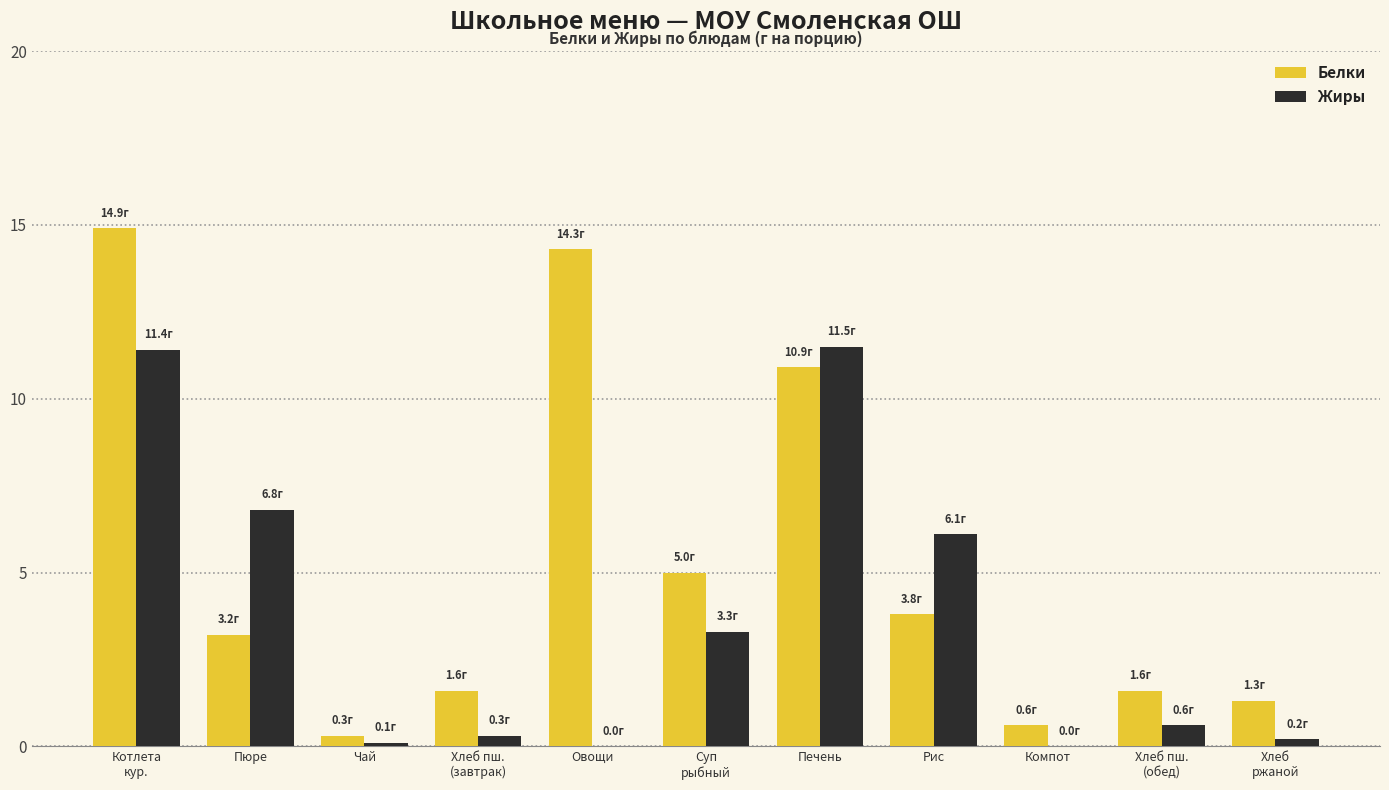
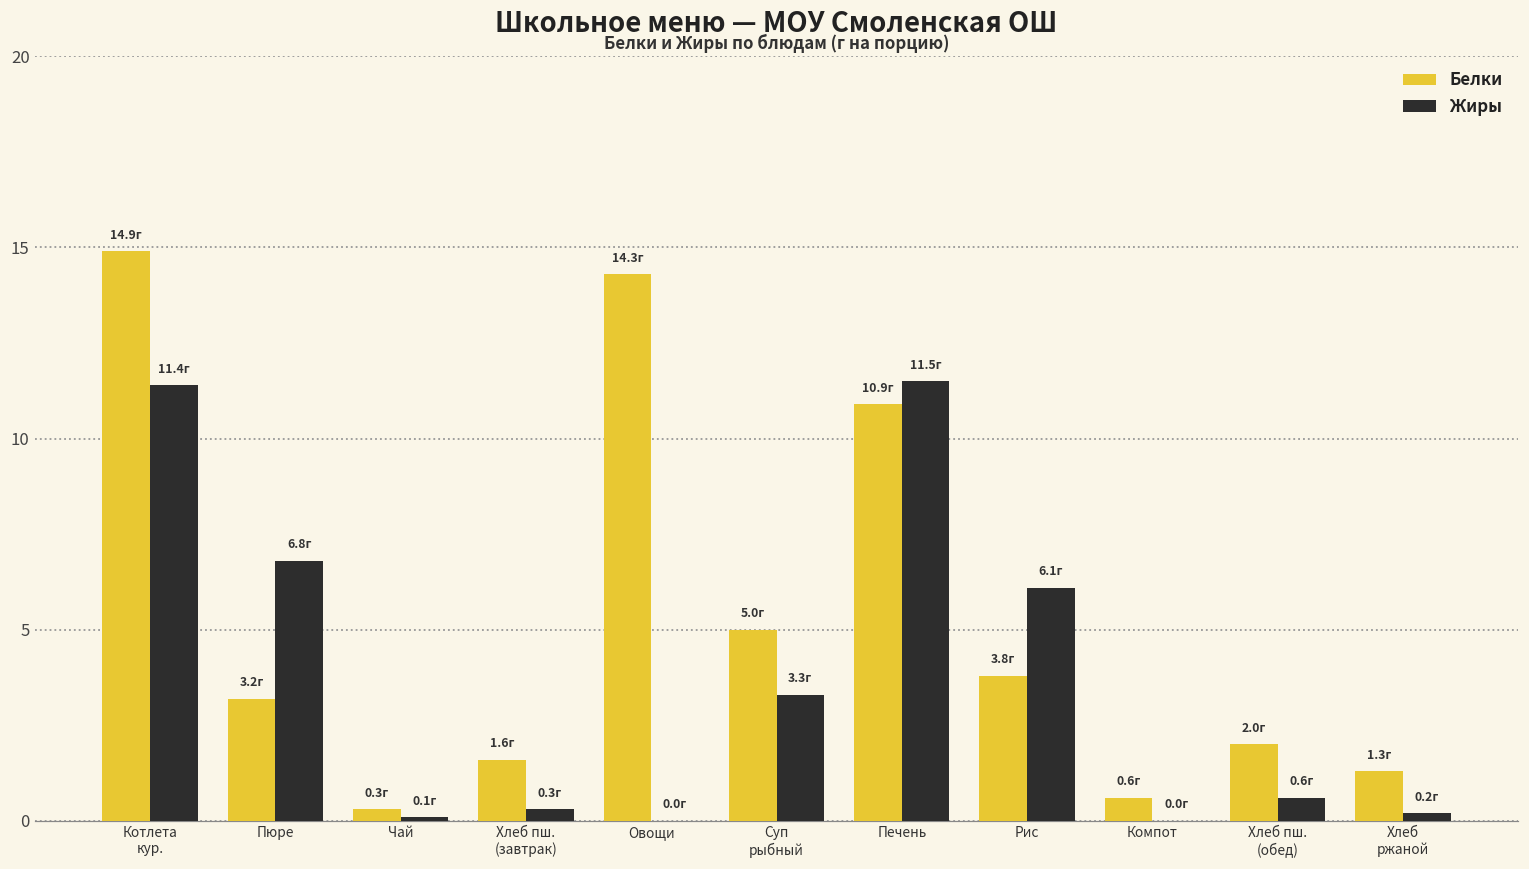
Белки, Хлеб пш. (обед): 1.6г -> 2.0г
